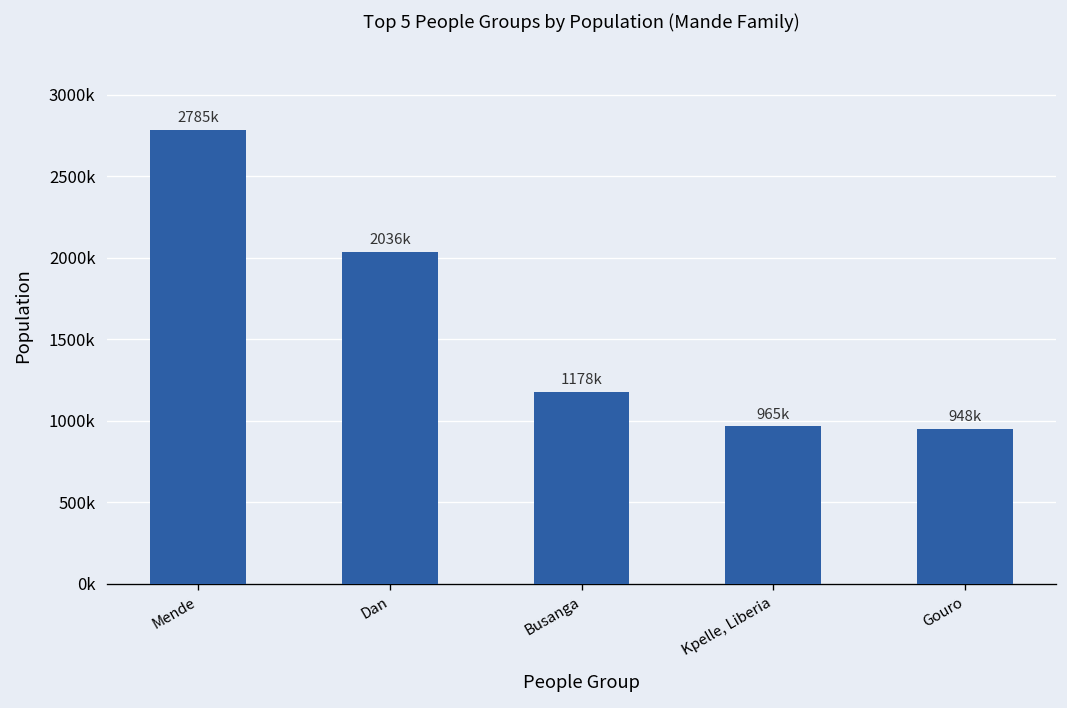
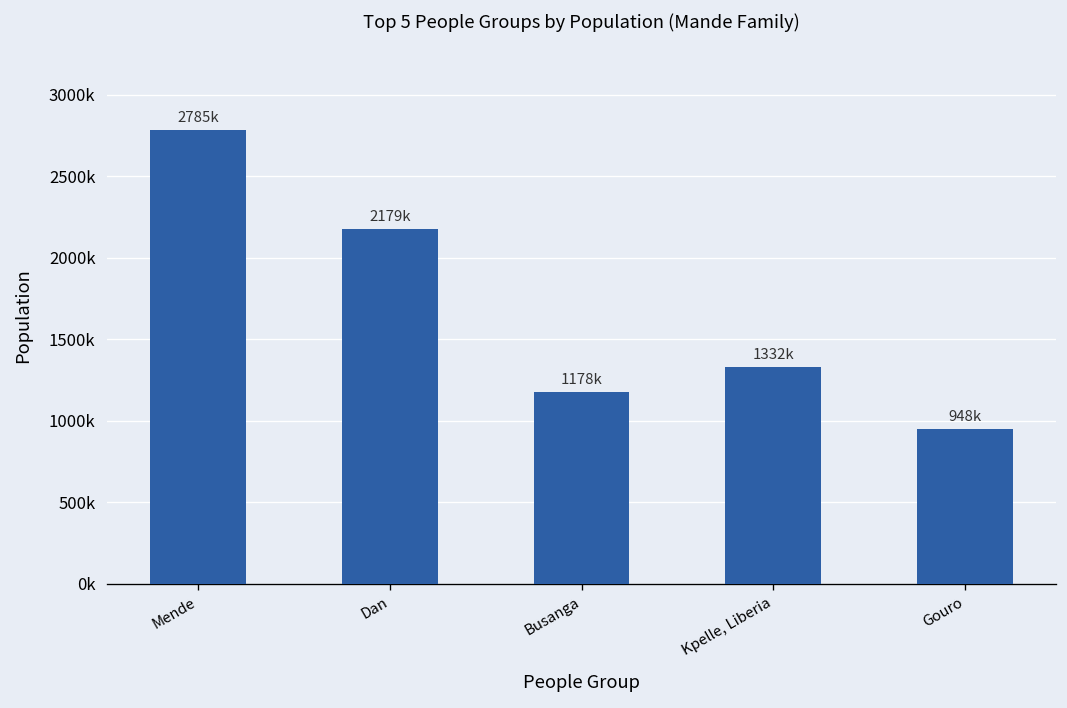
Dan: 2036k -> 2179k
Kpelle, Liberia: 965k -> 1332k
